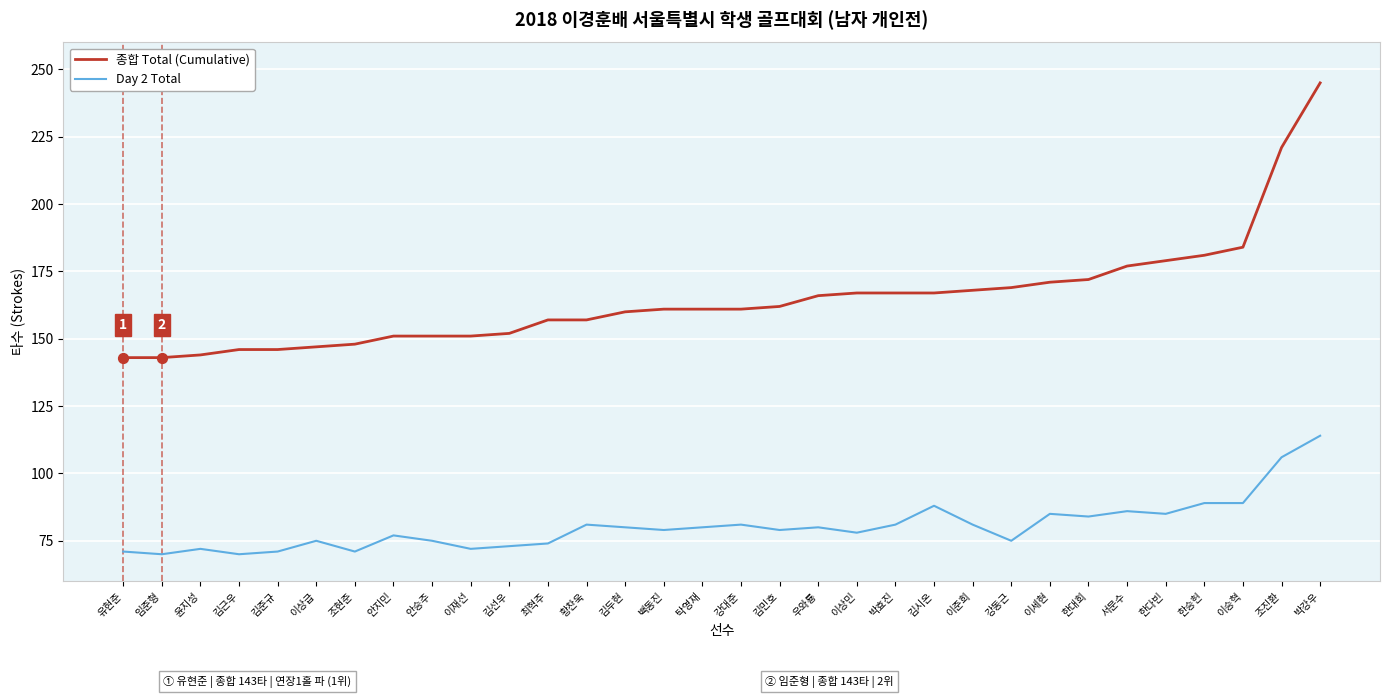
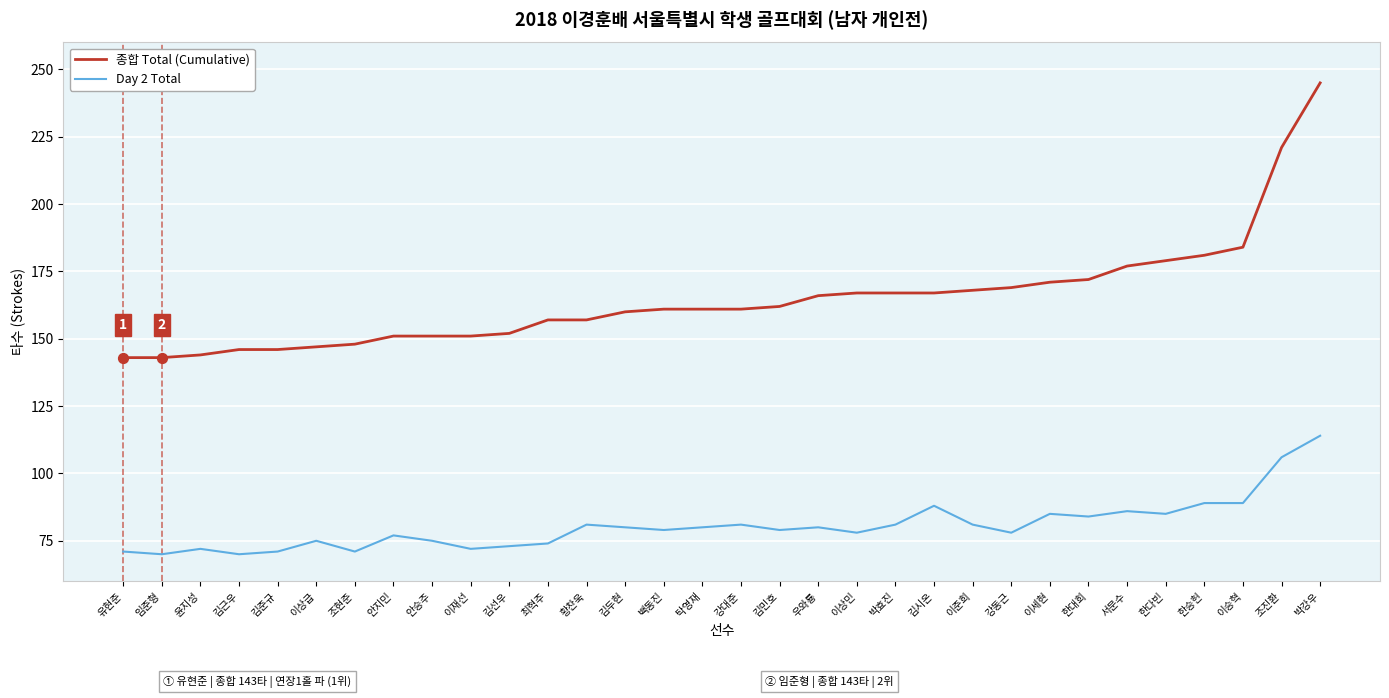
Day 2 Total, 강동근: 75 -> 78
